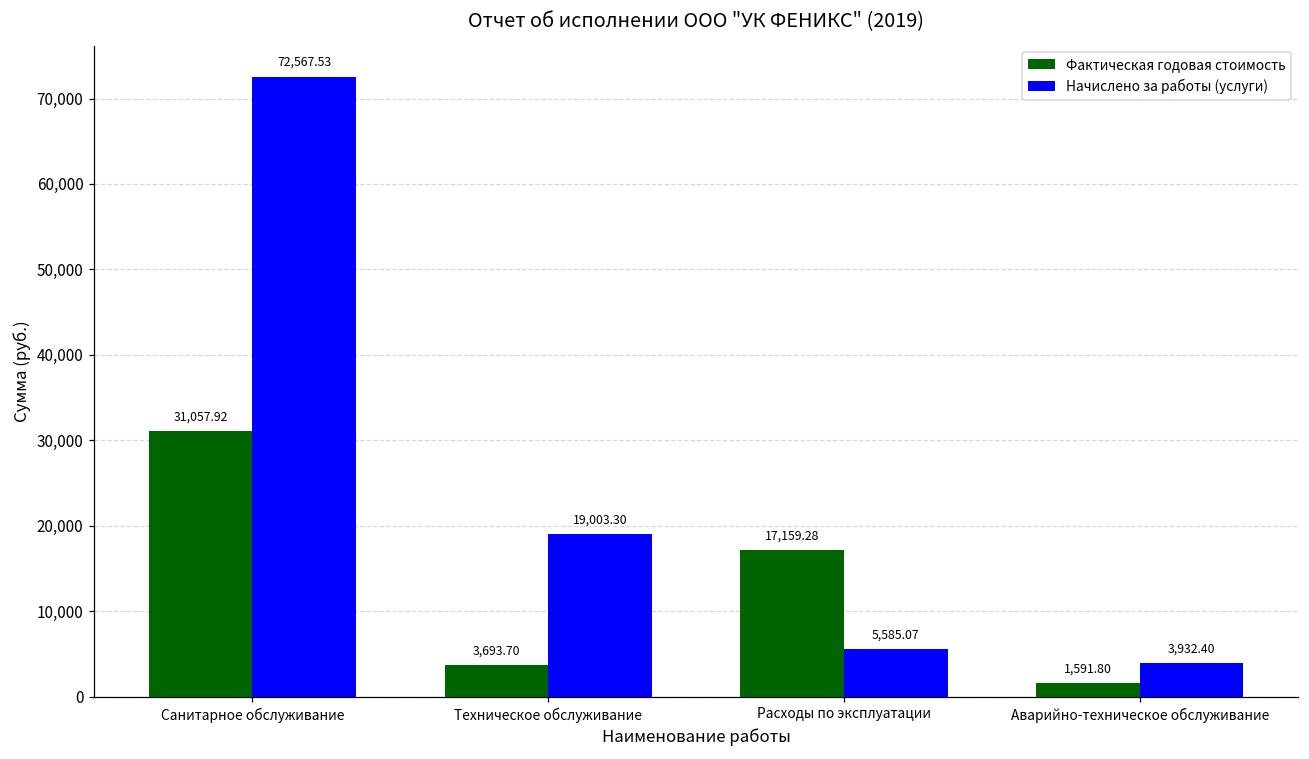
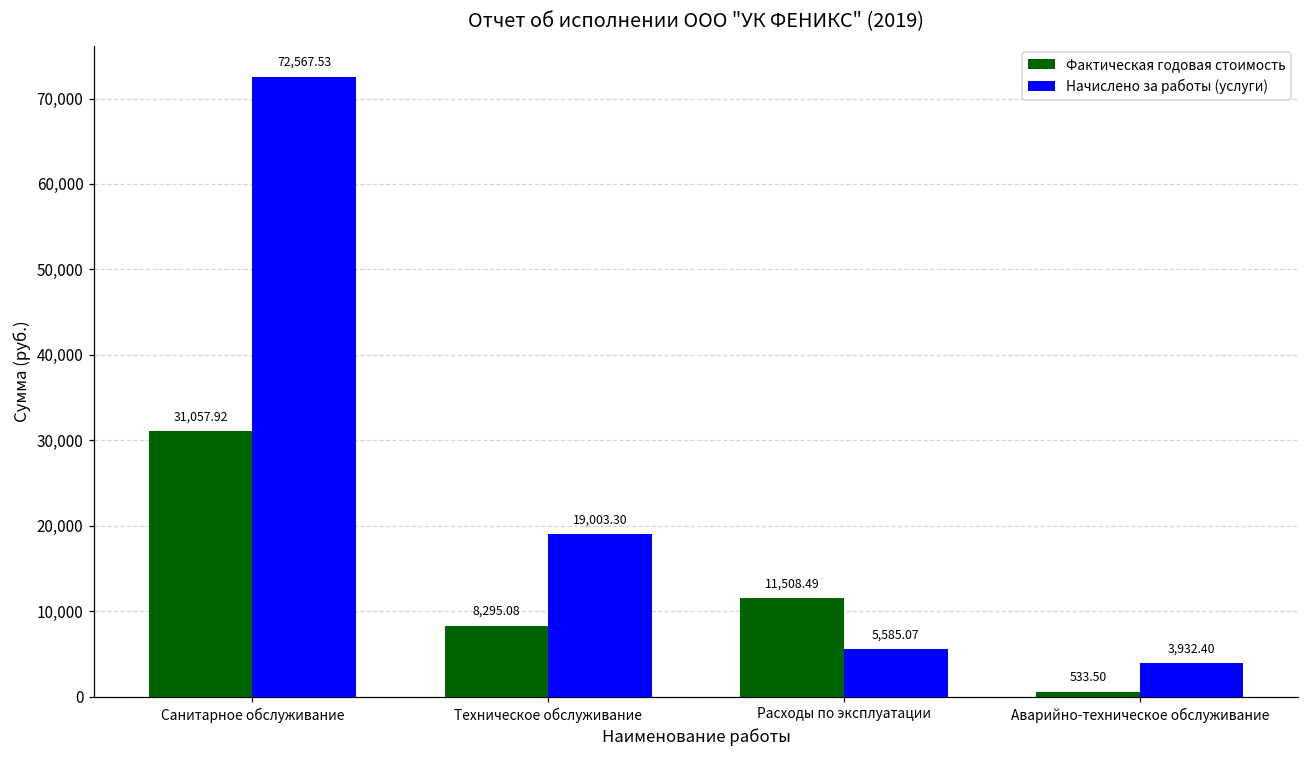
Фактическая годовая стоимость, Техническое обслуживание: 3,693.70 -> 8,295.08
Фактическая годовая стоимость, Расходы по эксплуатации: 17,159.28 -> 11,508.49
Фактическая годовая стоимость, Аварийно-техническое обслуживание: 1,591.80 -> 533.50
